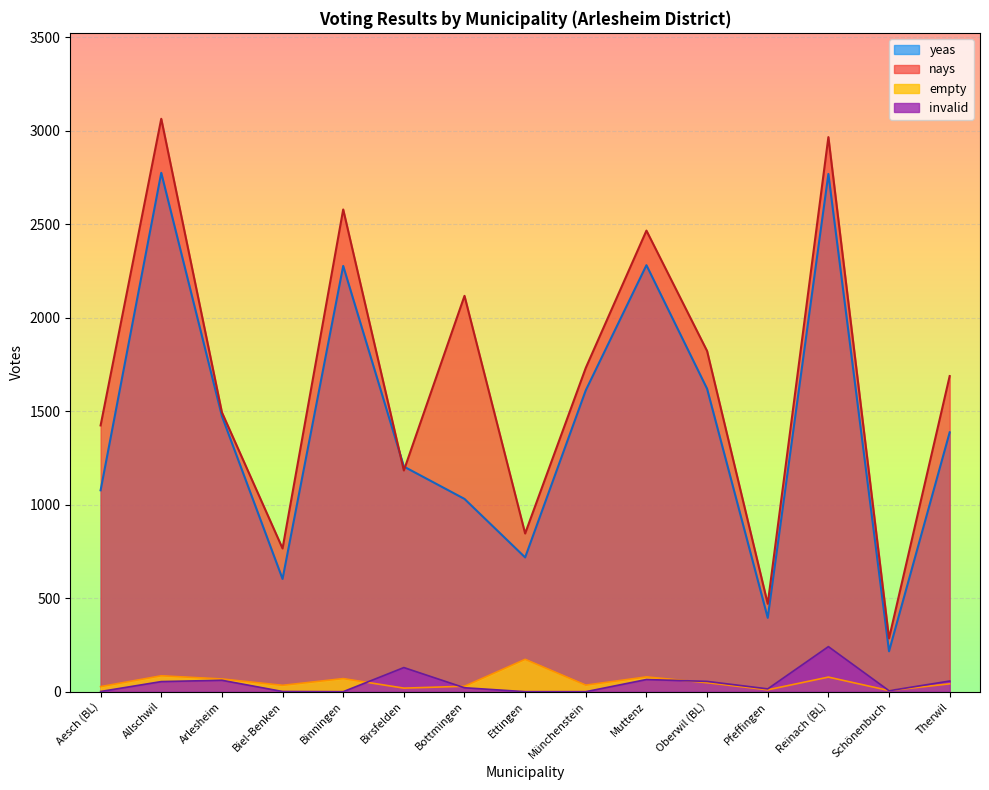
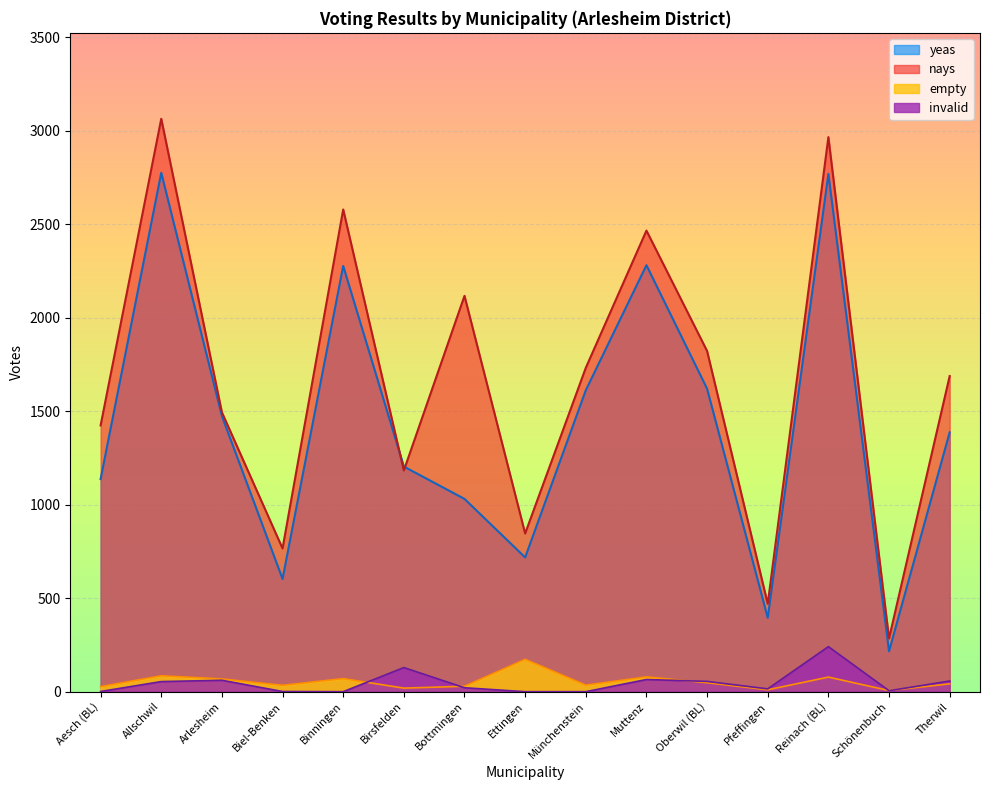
yeas, Aesch (BL): 1080 -> 1140
